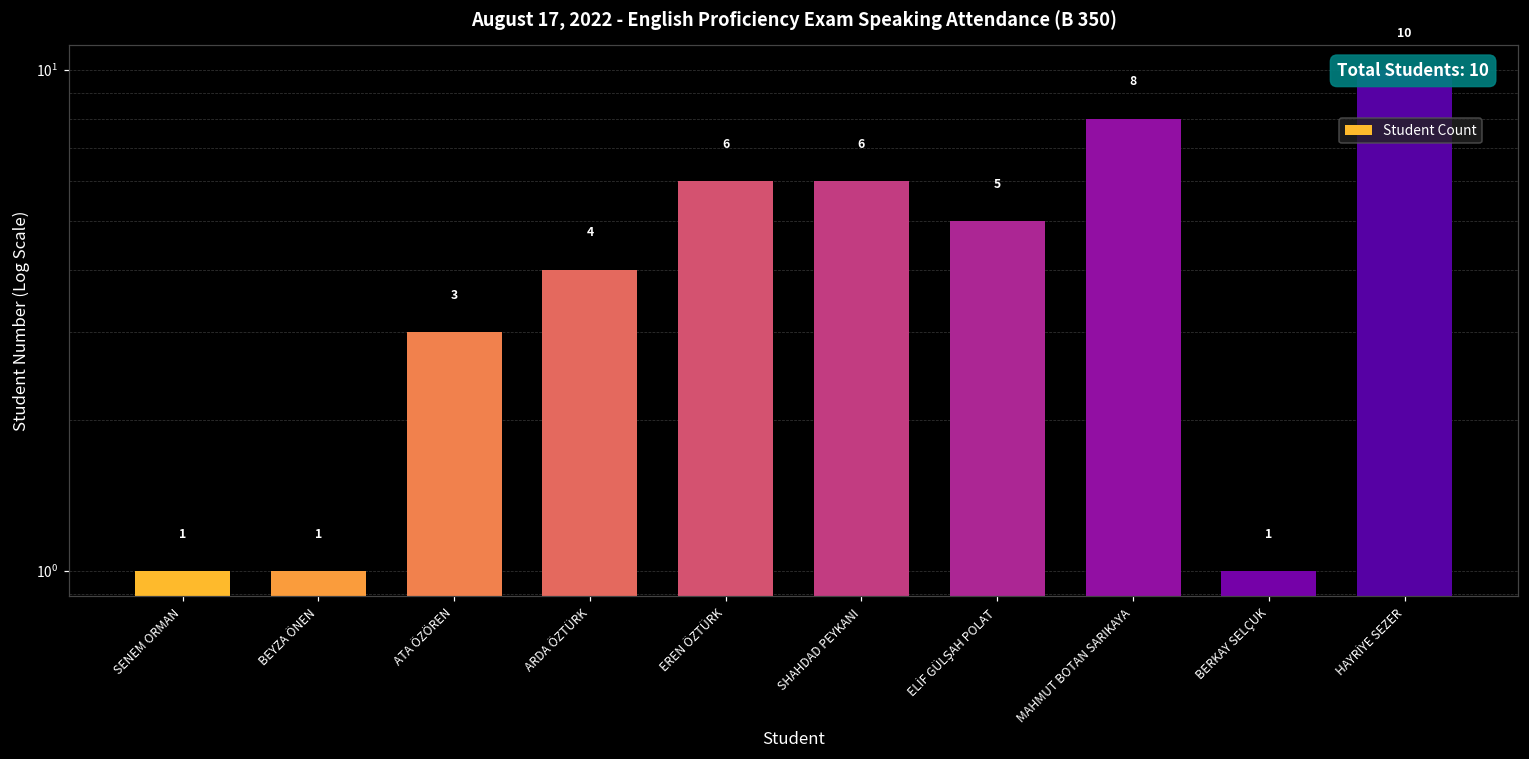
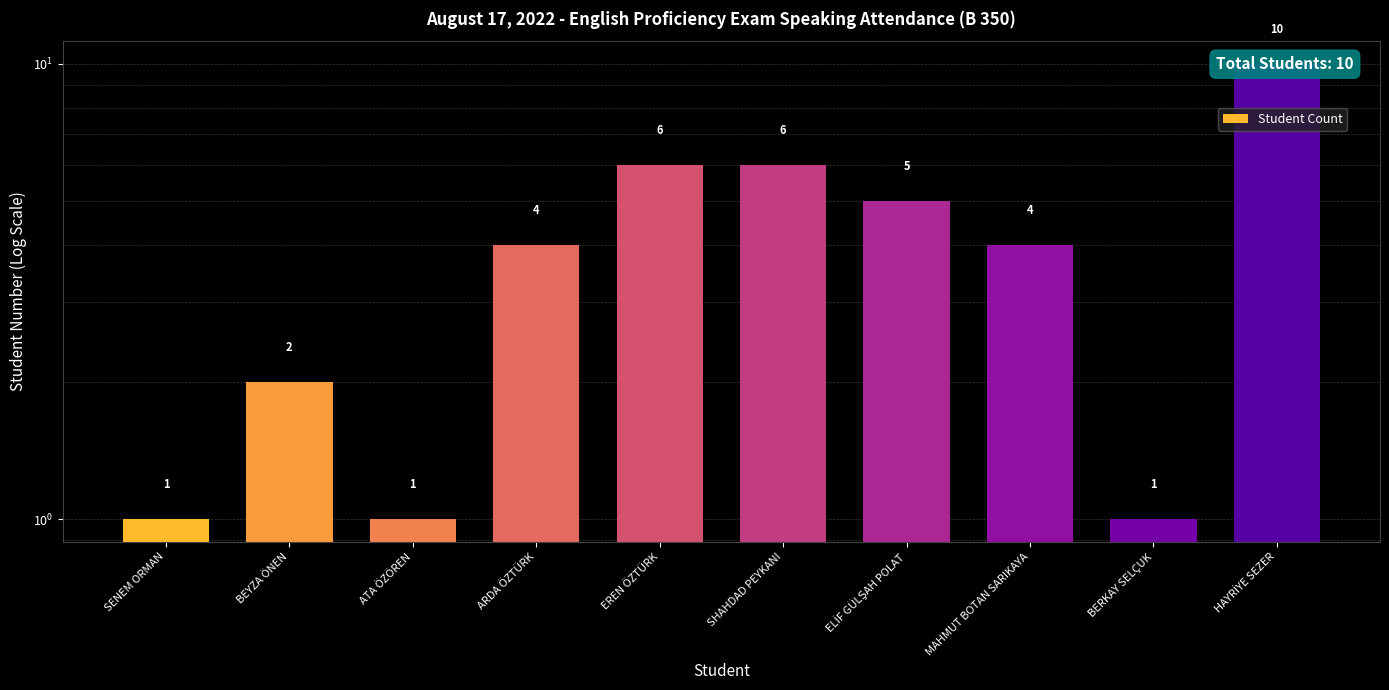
BEYZA ÖNEN: 1 -> 2
ATA ÖZÖREN: 3 -> 1
MAHMUT BOTAN SARIKAYA: 8 -> 4
